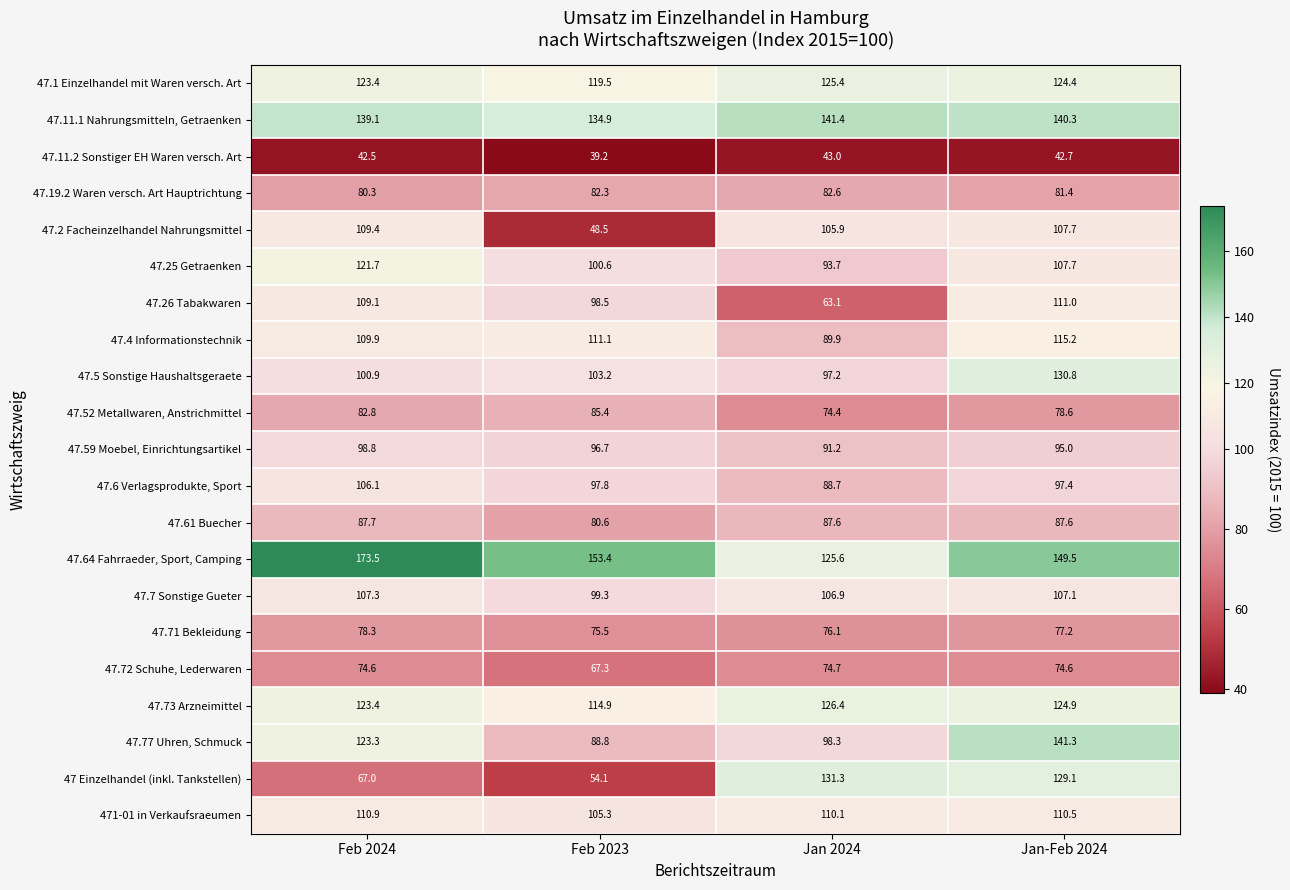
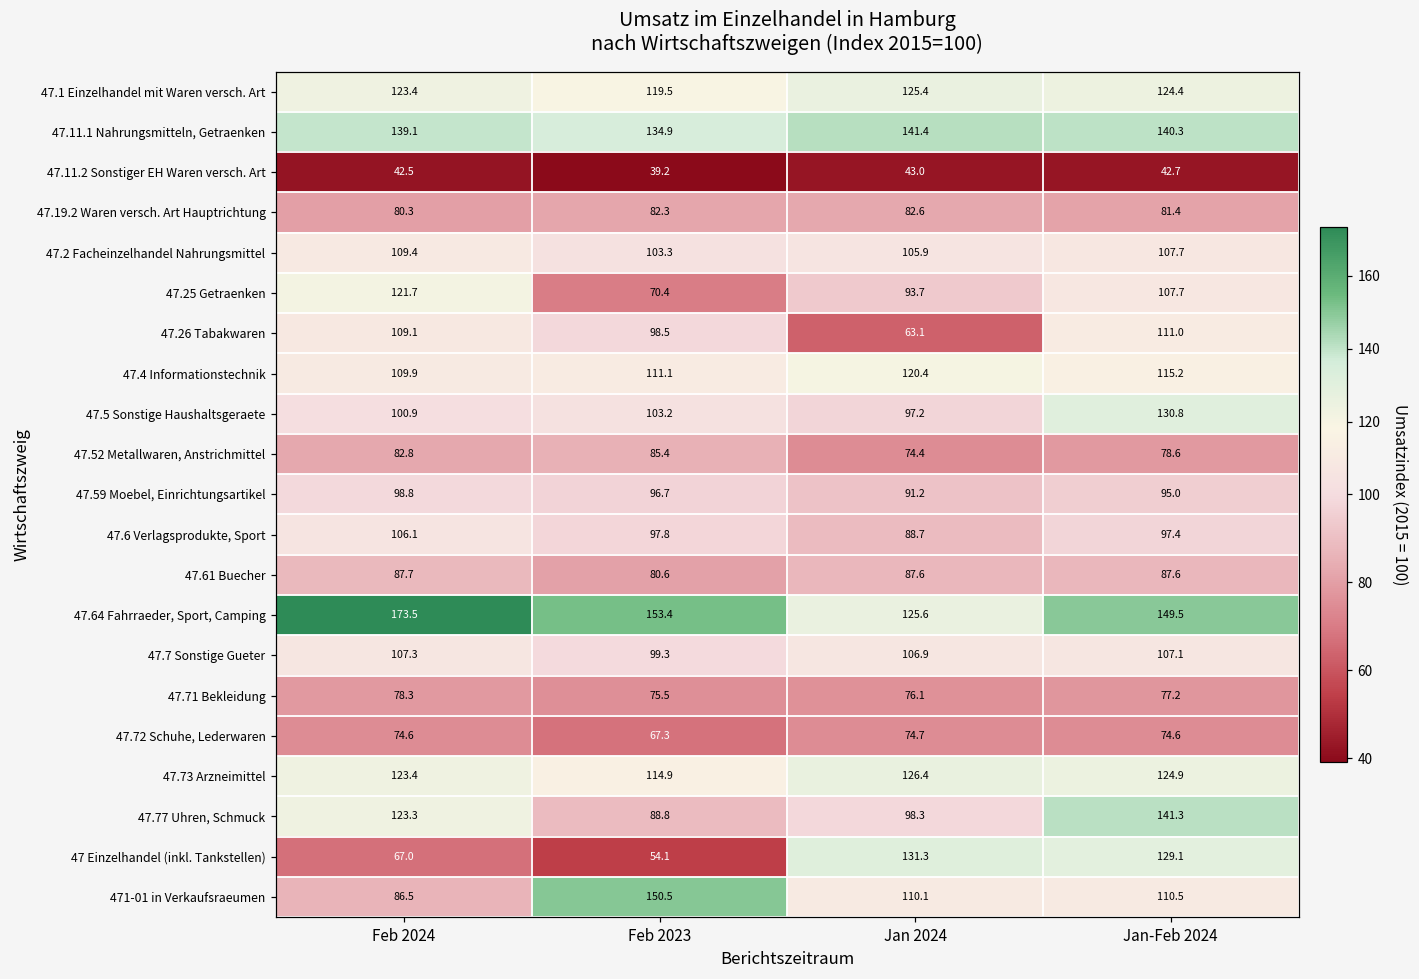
47.2 Facheinzelhandel Nahrungsmittel, Feb 2023: 48.5 -> 103.3
47.25 Getraenken, Feb 2023: 100.6 -> 70.4
47.4 Informationstechnik, Jan 2024: 89.9 -> 120.4
471-01 in Verkaufsraeumen, Feb 2024: 110.9 -> 86.5
471-01 in Verkaufsraeumen, Feb 2023: 105.3 -> 150.5
